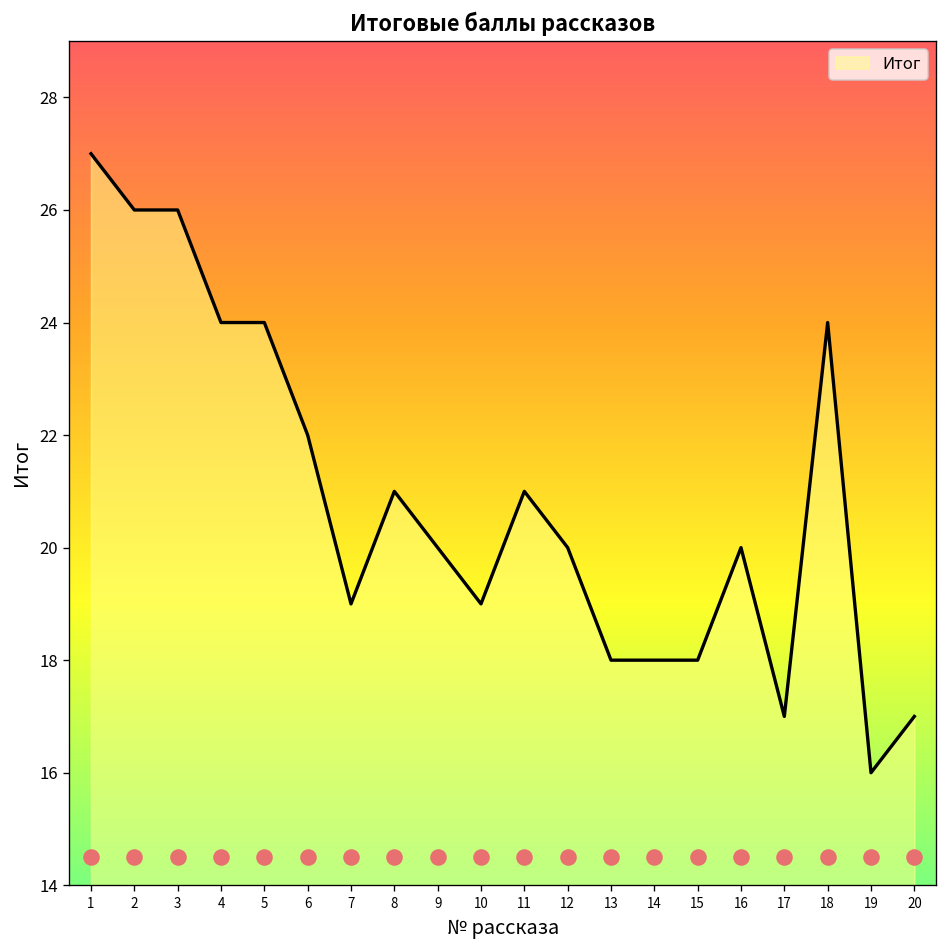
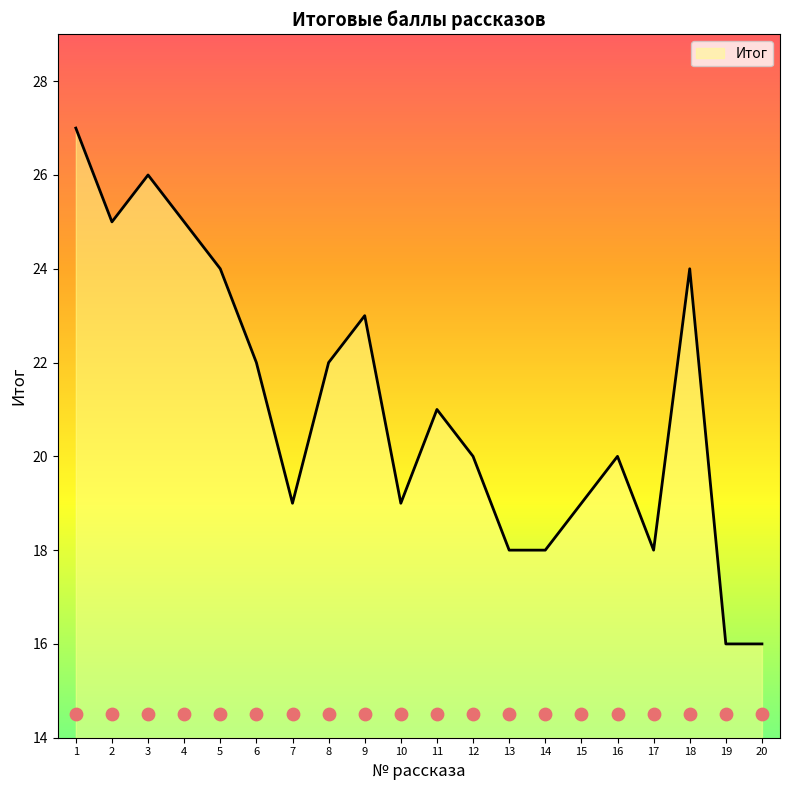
Итог, 2: 26 -> 25
Итог, 4: 24 -> 25
Итог, 8: 21 -> 22
Итог, 9: 20 -> 23
Итог, 15: 18 -> 19
Итог, 17: 17 -> 18
Итог, 20: 17 -> 16
